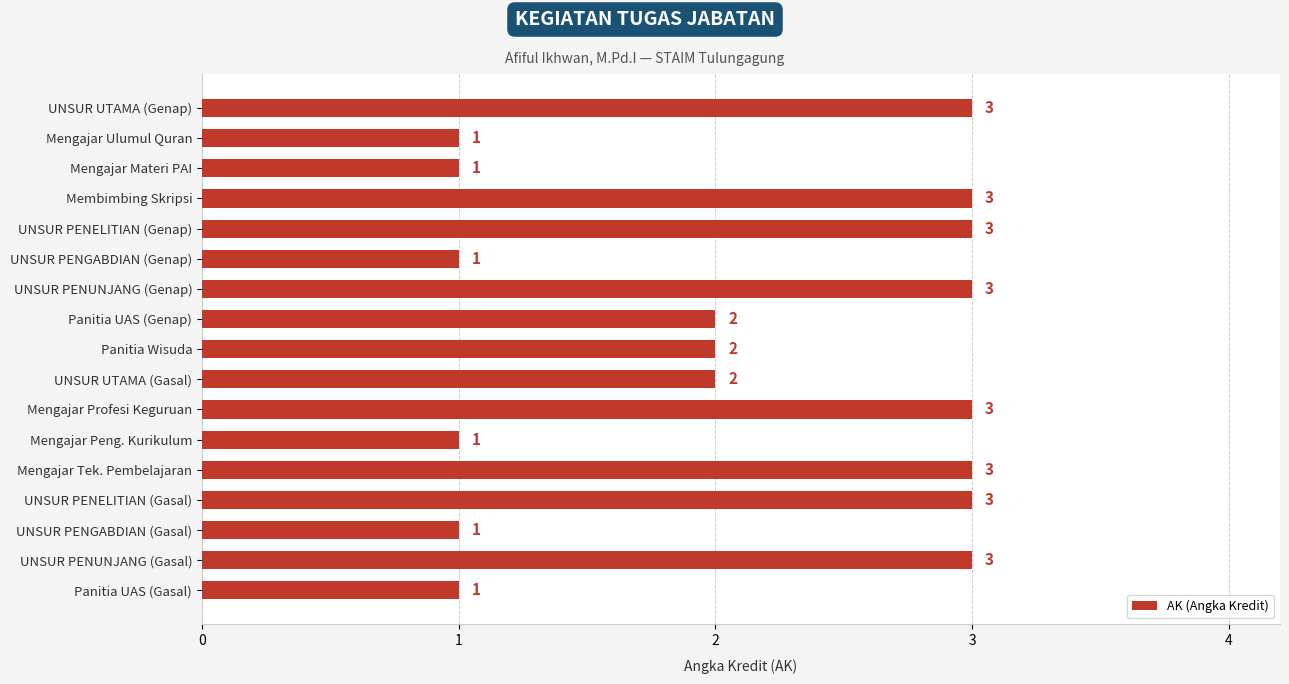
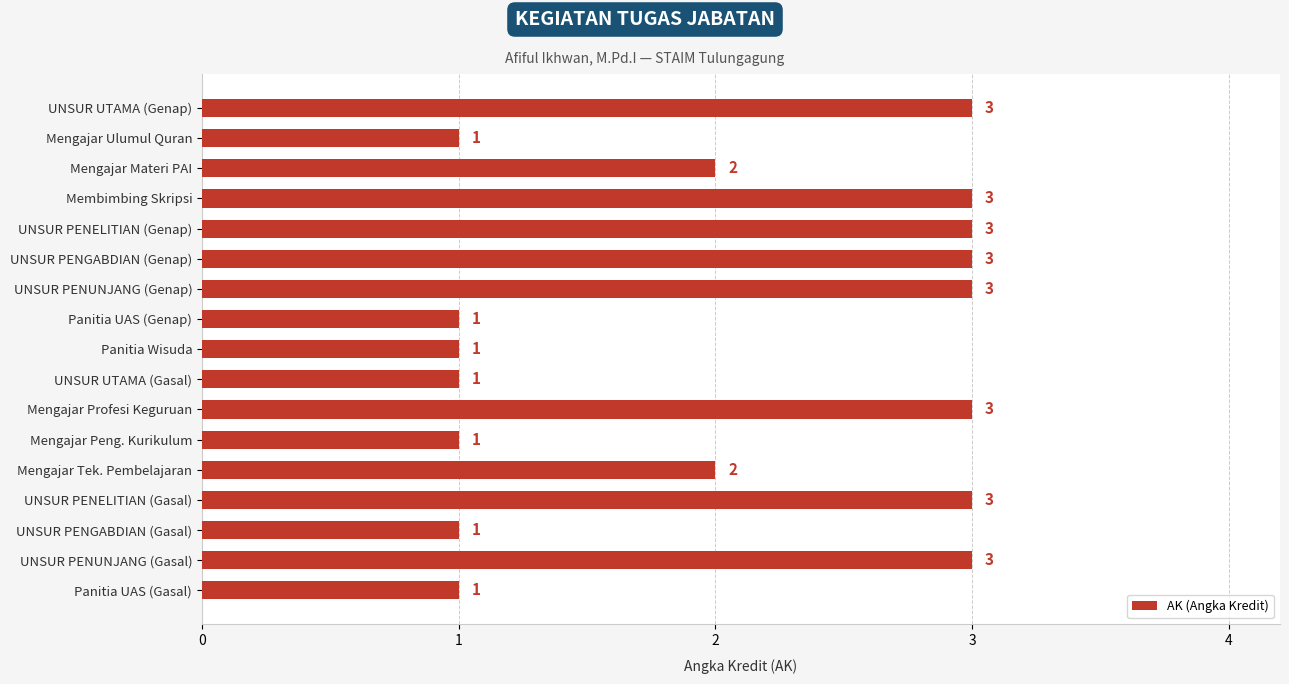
Mengajar Materi PAI: 1 -> 2
UNSUR PENGABDIAN (Genap): 1 -> 3
Panitia UAS (Genap): 2 -> 1
Panitia Wisuda: 2 -> 1
UNSUR UTAMA (Gasal): 2 -> 1
Mengajar Tek. Pembelajaran: 3 -> 2
